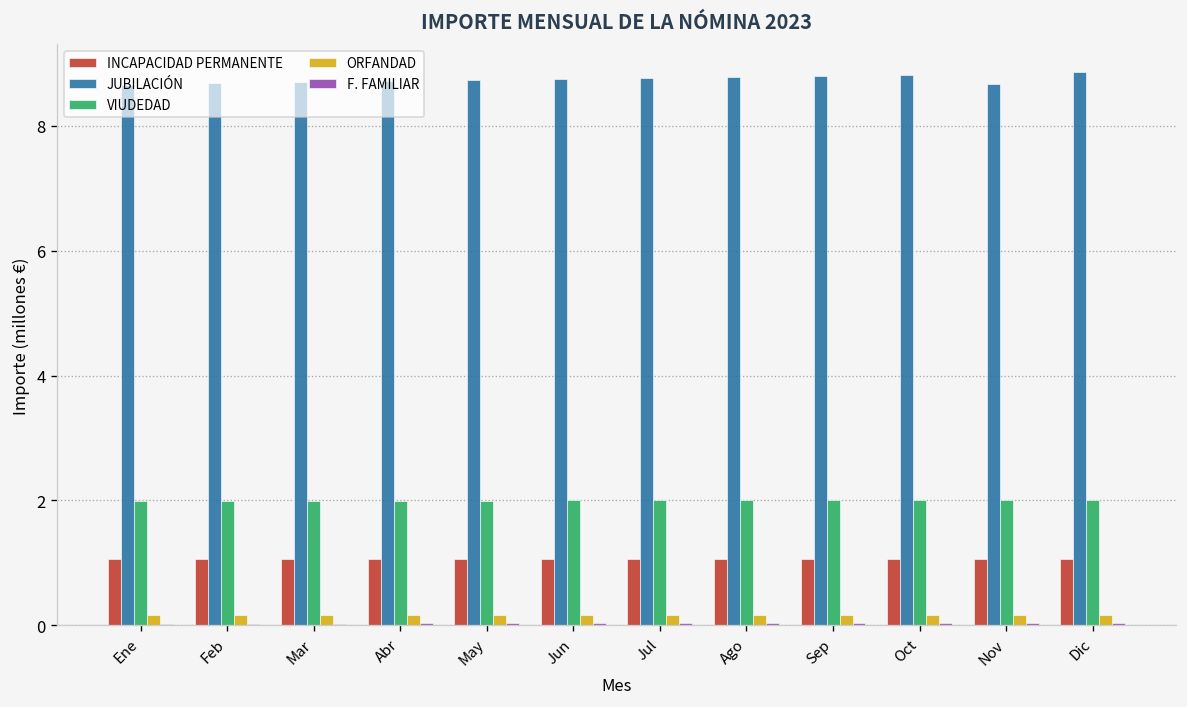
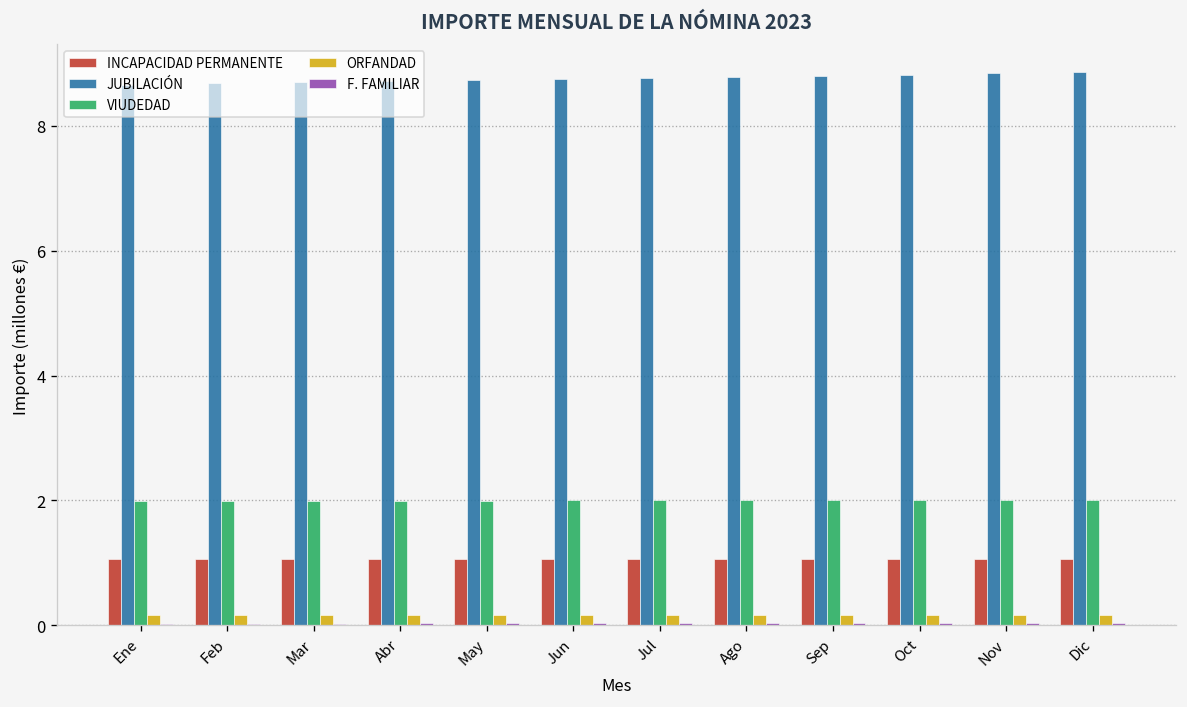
JUBILACIÓN, Nov: 8.7 -> 8.8
